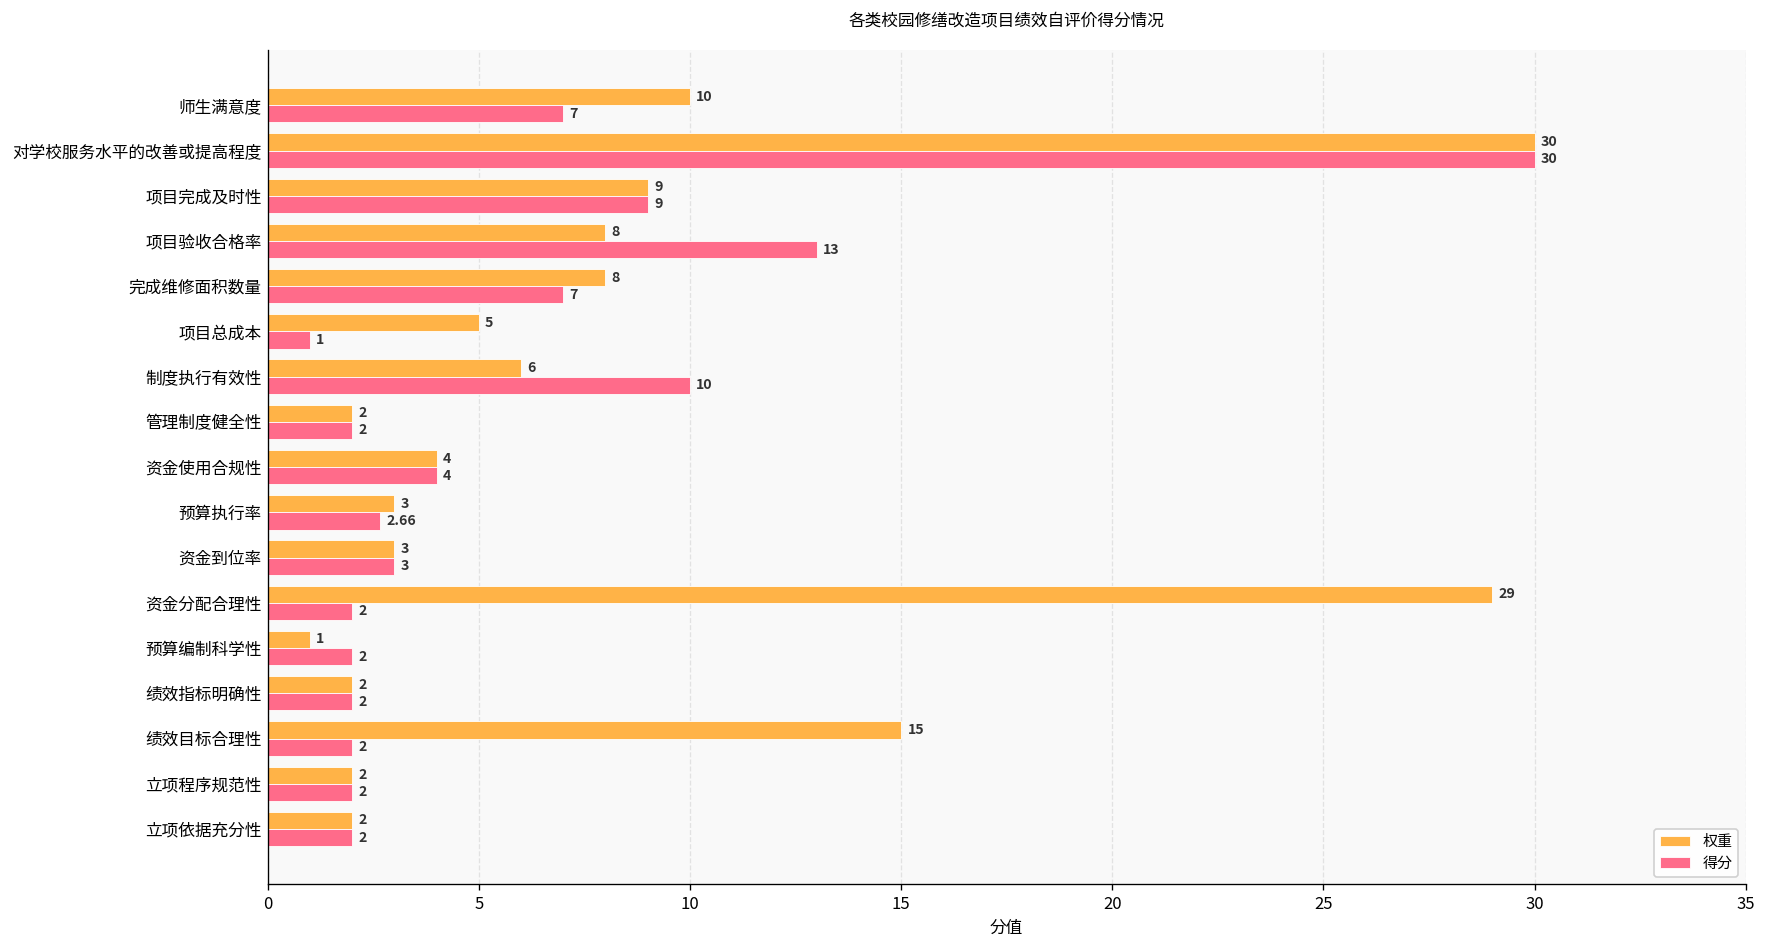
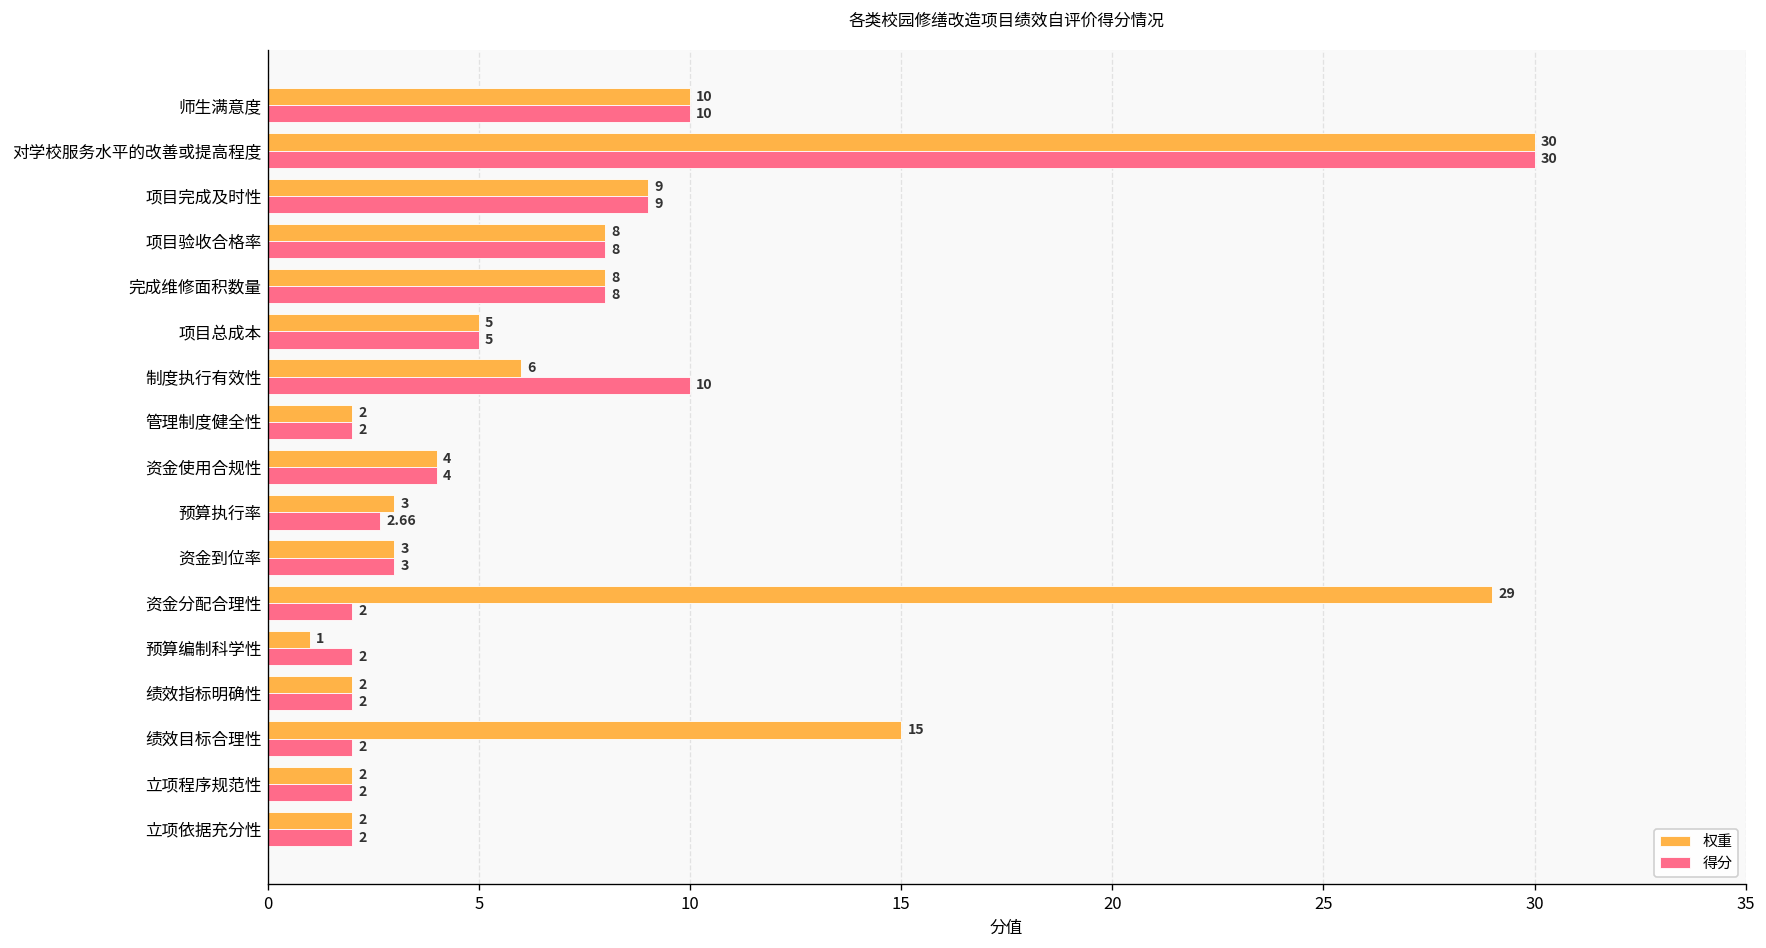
得分, 师生满意度: 7 -> 10
得分, 项目验收合格率: 13 -> 8
得分, 完成维修面积数量: 7 -> 8
得分, 项目总成本: 1 -> 5
